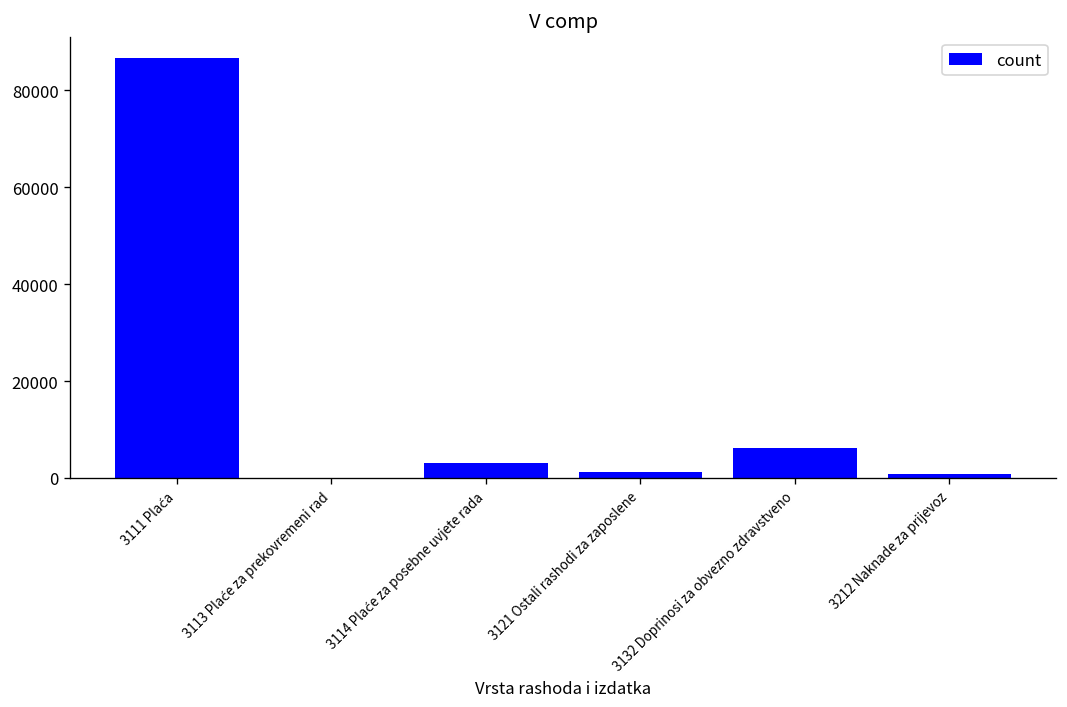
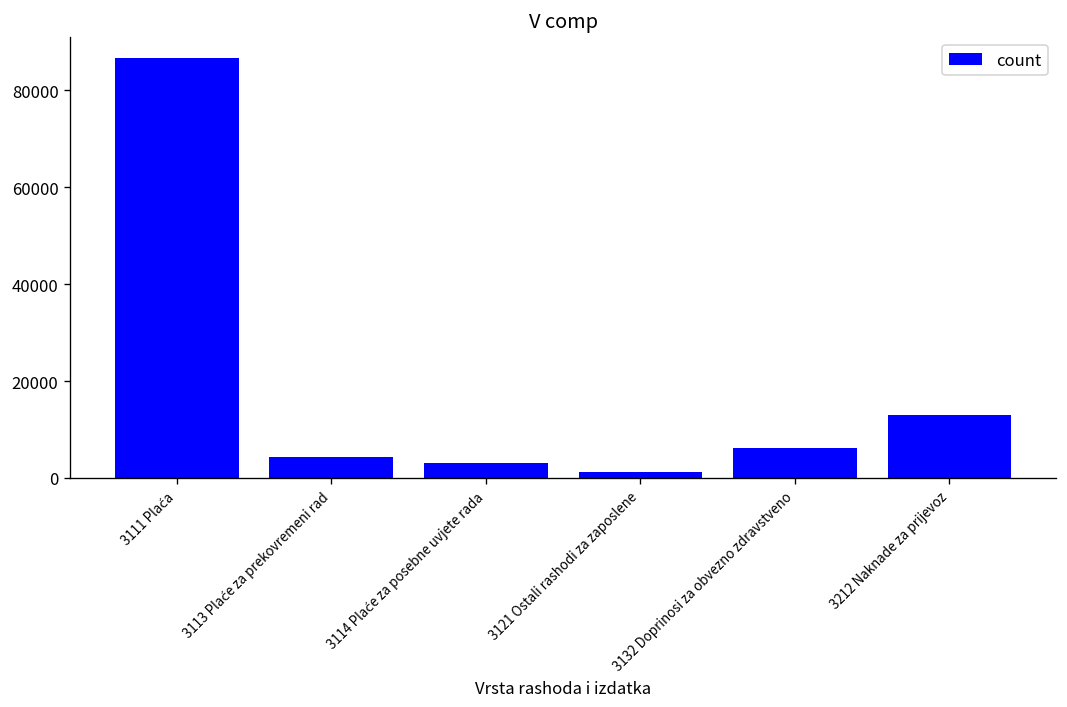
3113 Plaće za prekovremeni rad: 0 -> 4000
3212 Naknade za prijevoz: 1000 -> 13000
